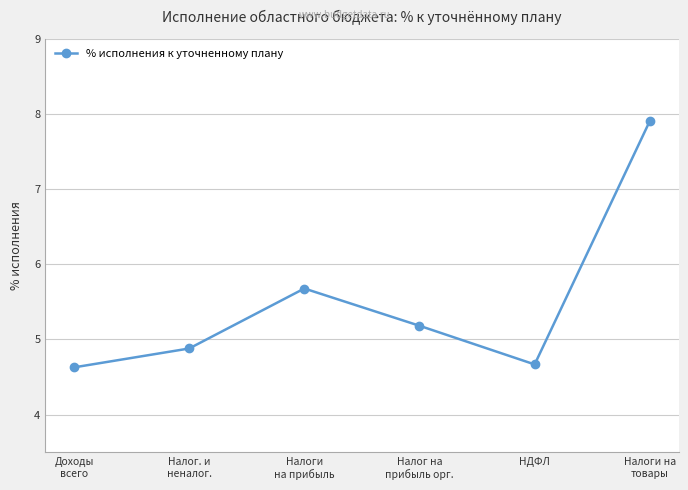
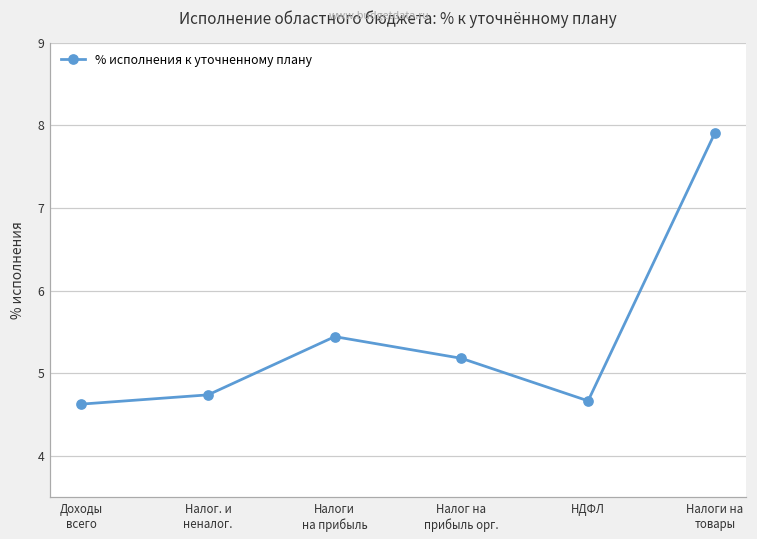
Налог. и неналог.: 4.9 -> 4.7
Налоги на прибыль: 5.7 -> 5.4
